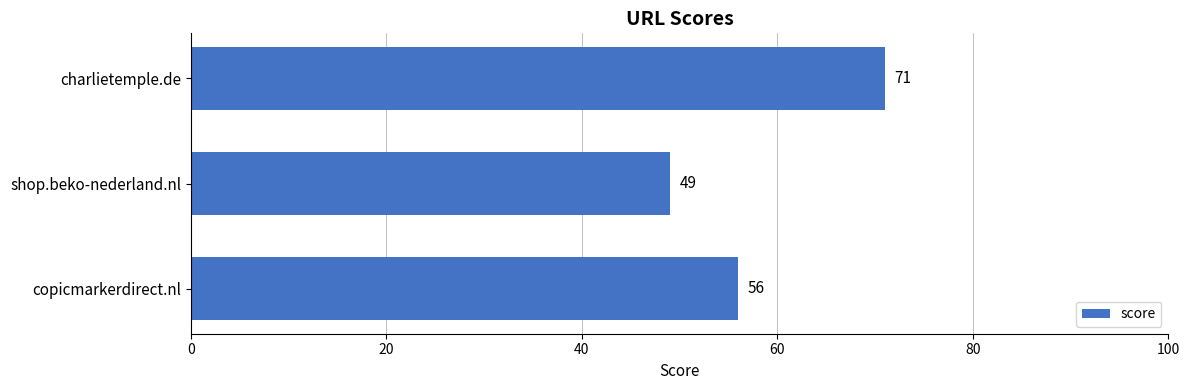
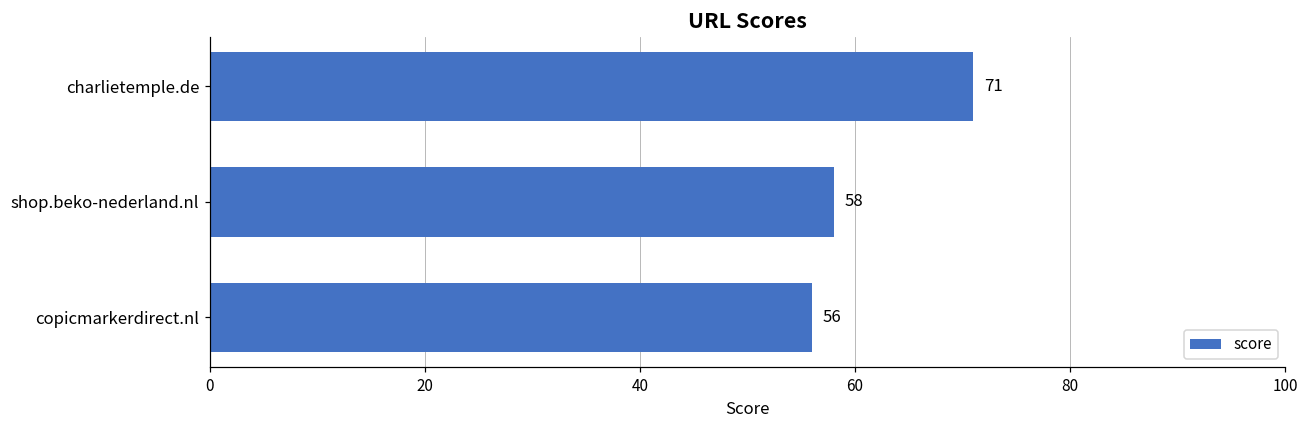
shop.beko-nederland.nl: 49 -> 58
